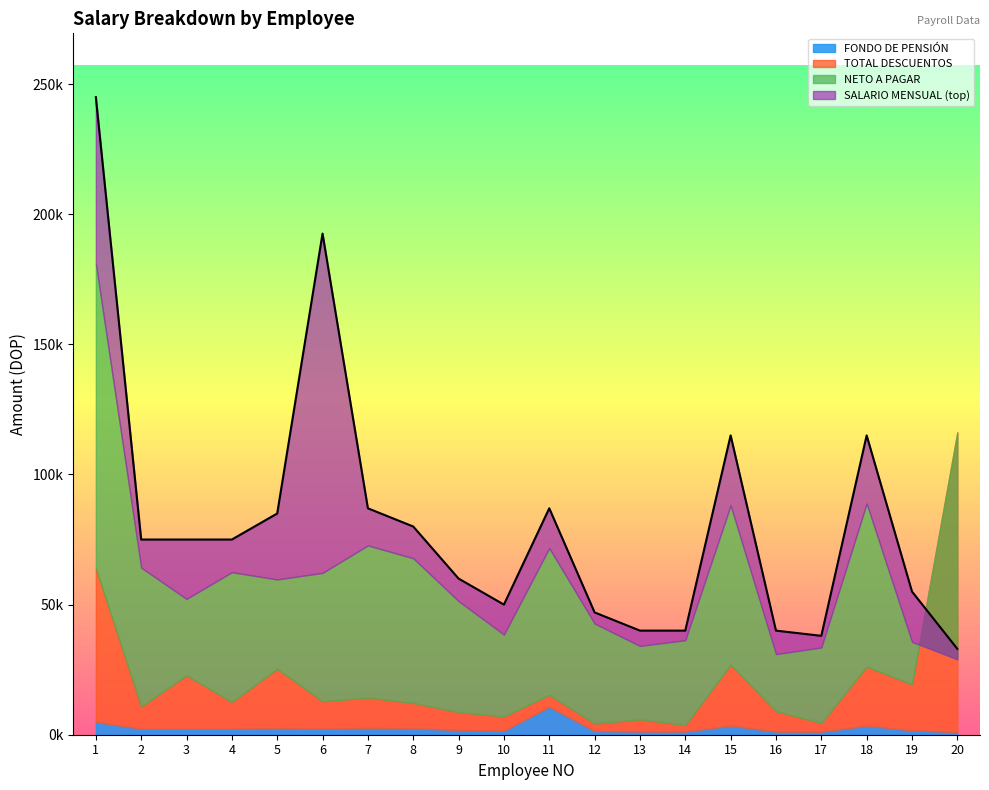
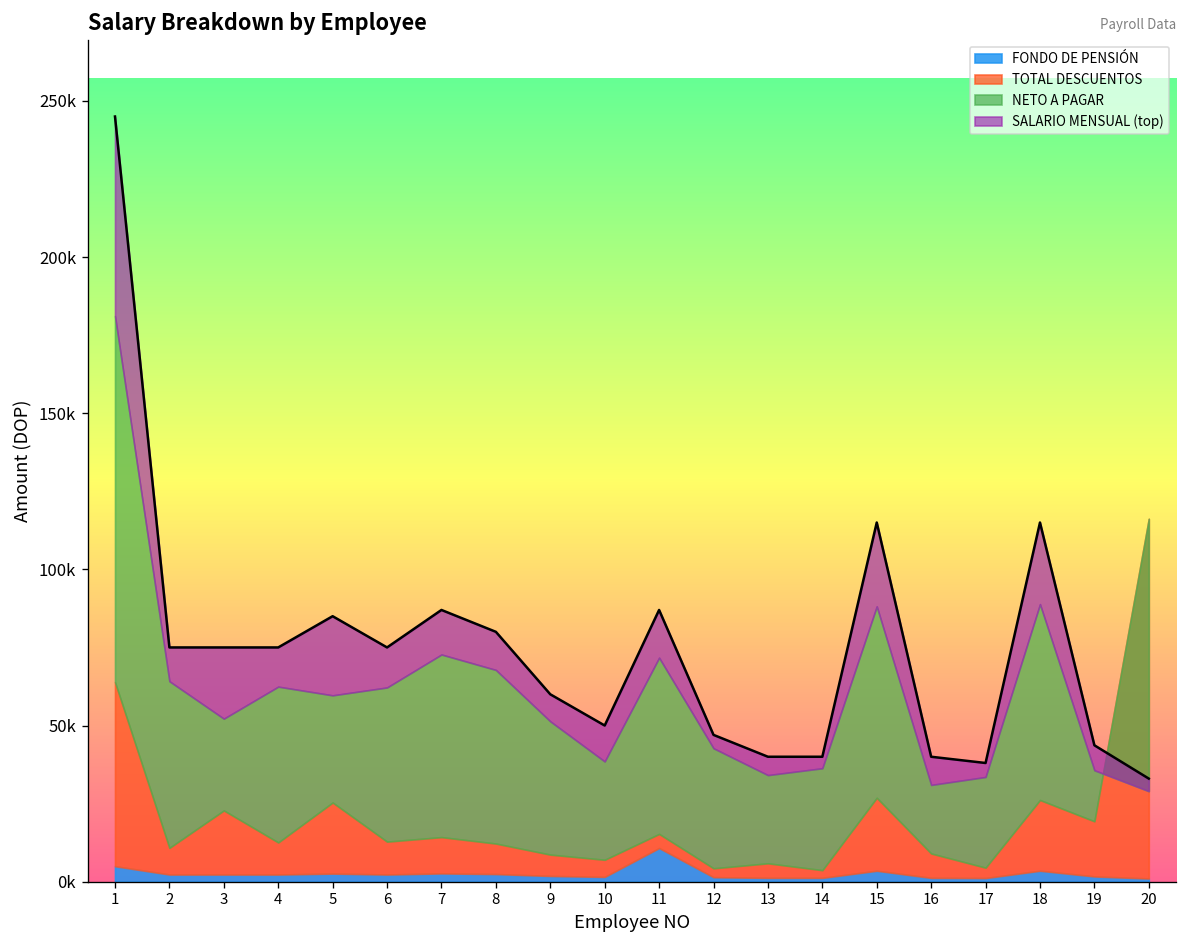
SALARIO MENSUAL (top), 6: 193000 -> 75000
SALARIO MENSUAL (top), 19: 55000 -> 44000
